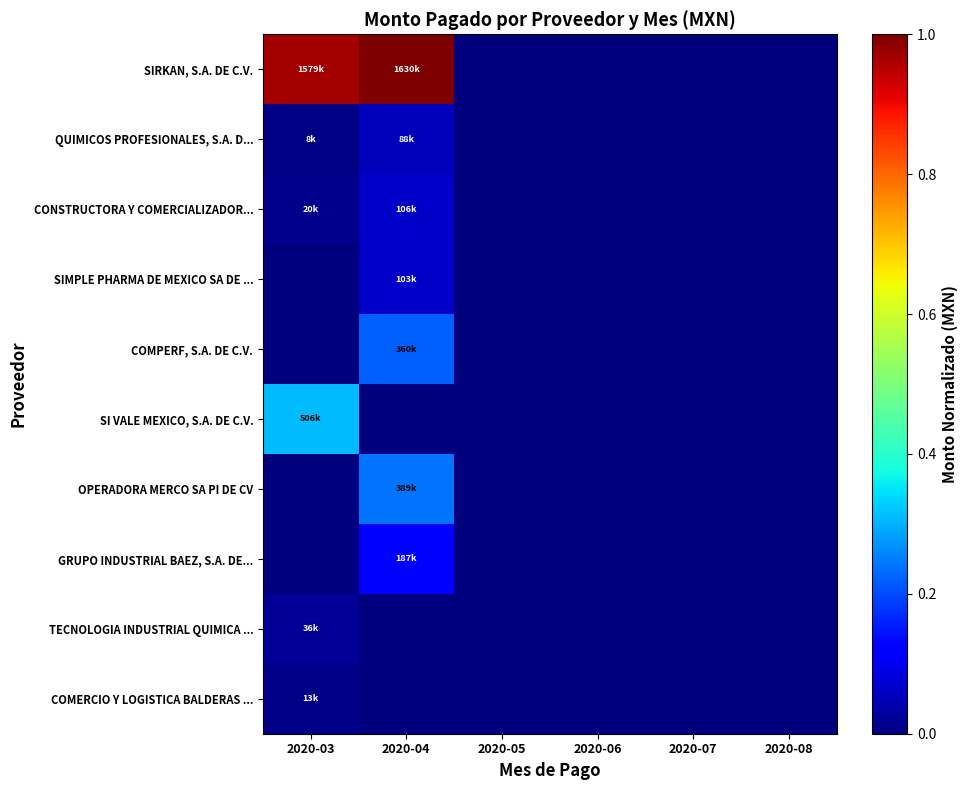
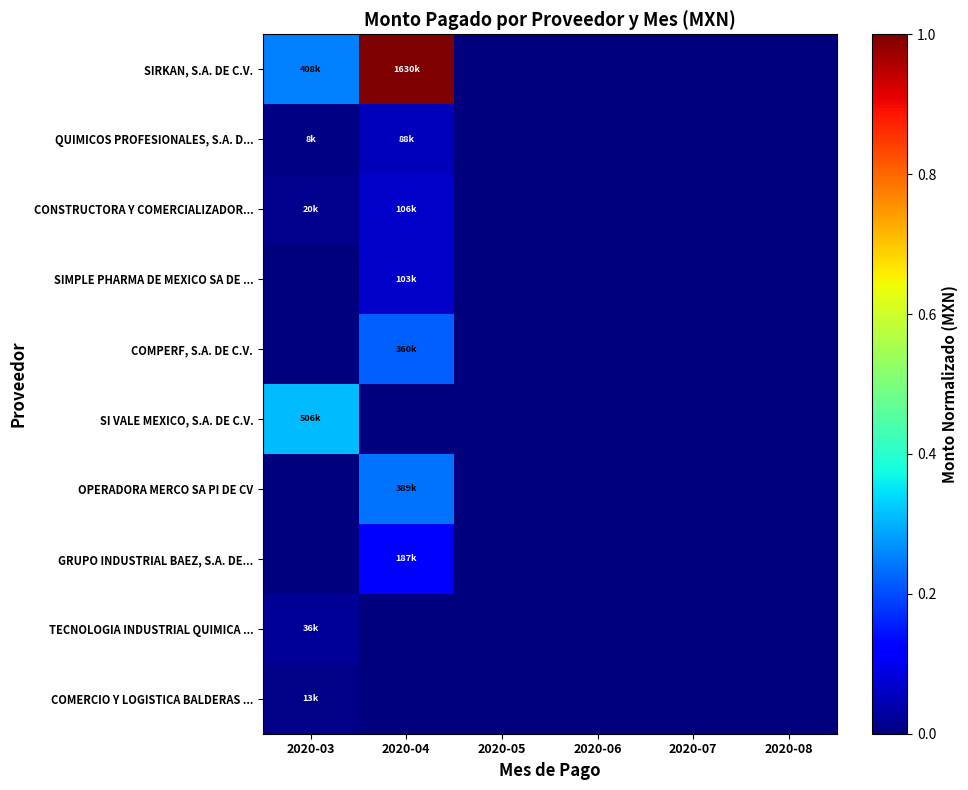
SIRKAN, S.A. DE C.V., 2020-03: 1579k -> 408k
